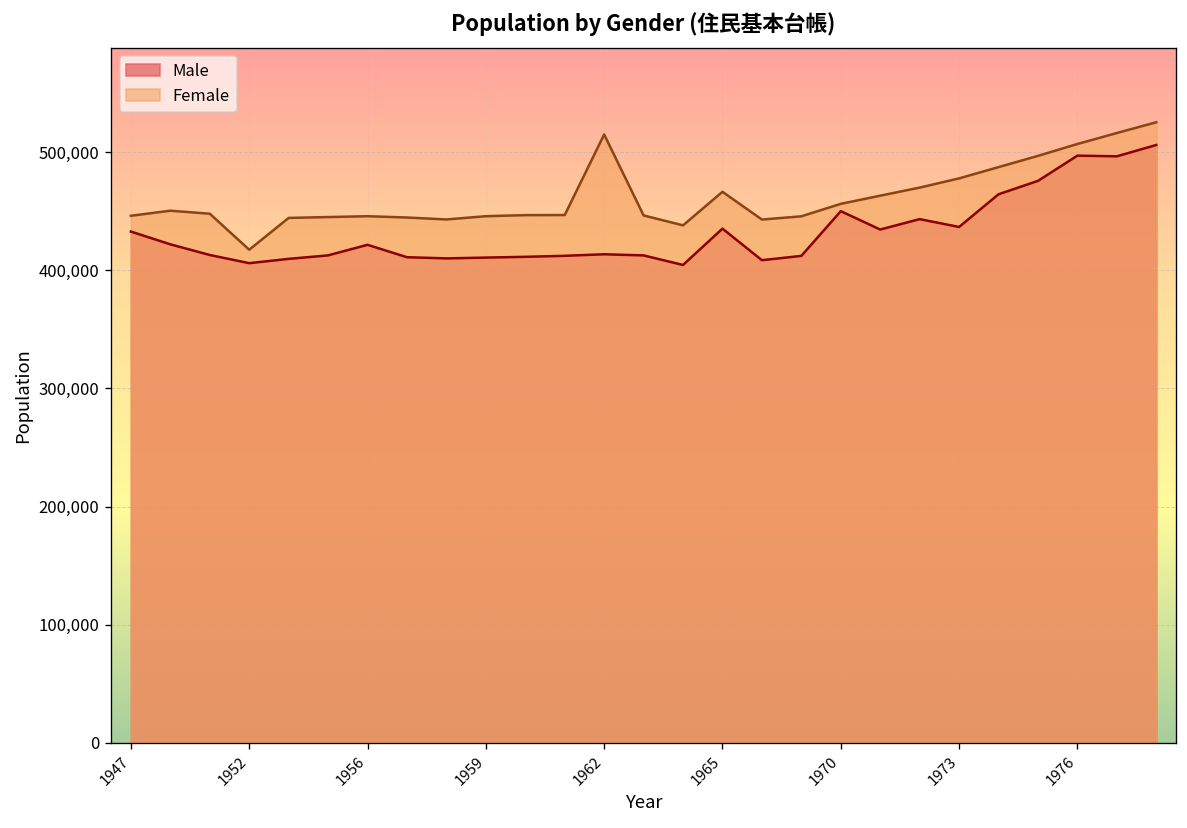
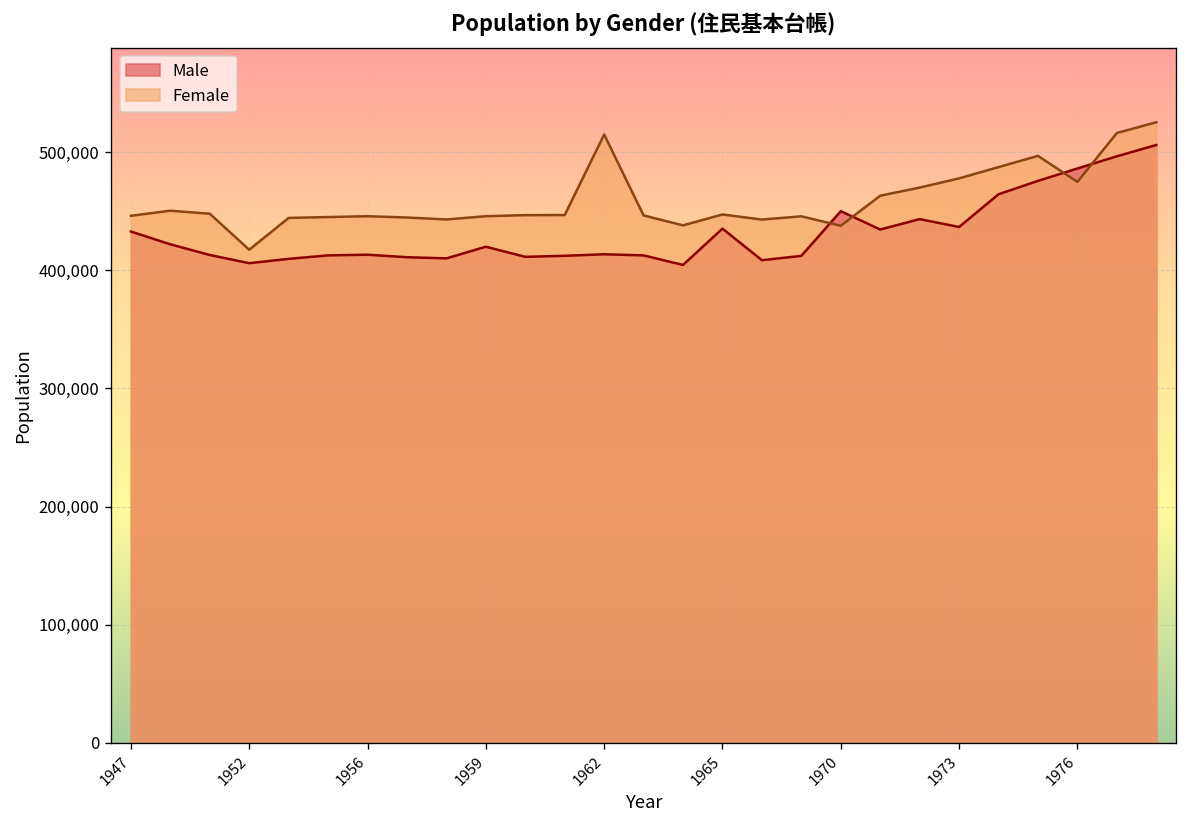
Male, 1956: 420,000 -> 410,000
Male, 1959: 410,000 -> 420,000
Female, 1965: 470,000 -> 450,000
Female, 1970: 460,000 -> 440,000
Male, 1976: 500,000 -> 490,000
Female, 1976: 510,000 -> 480,000
